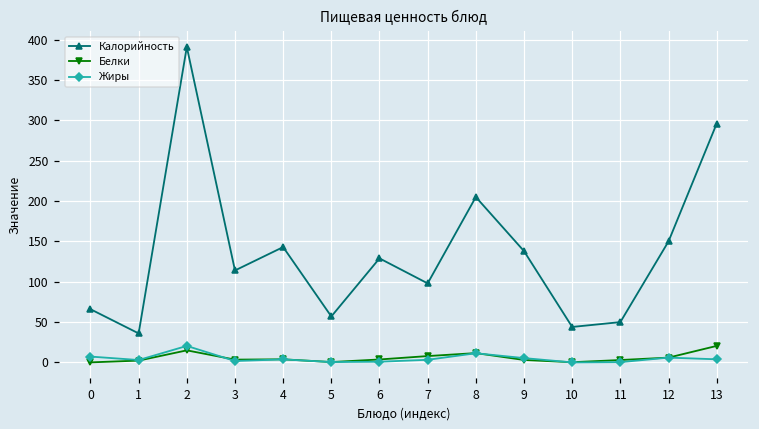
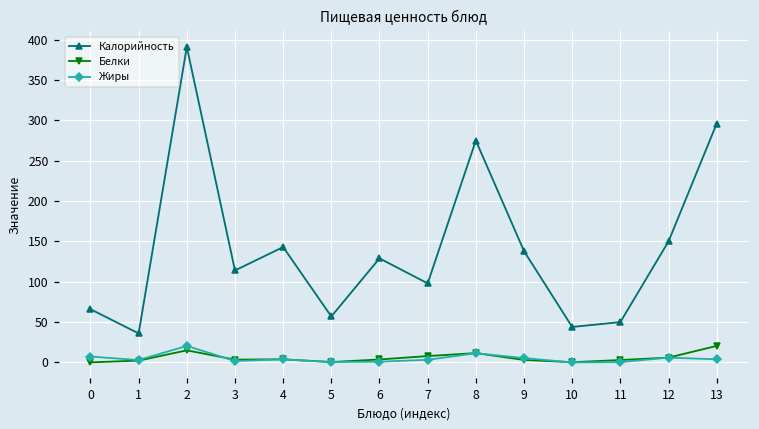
Калорийность, 8: 210 -> 280
